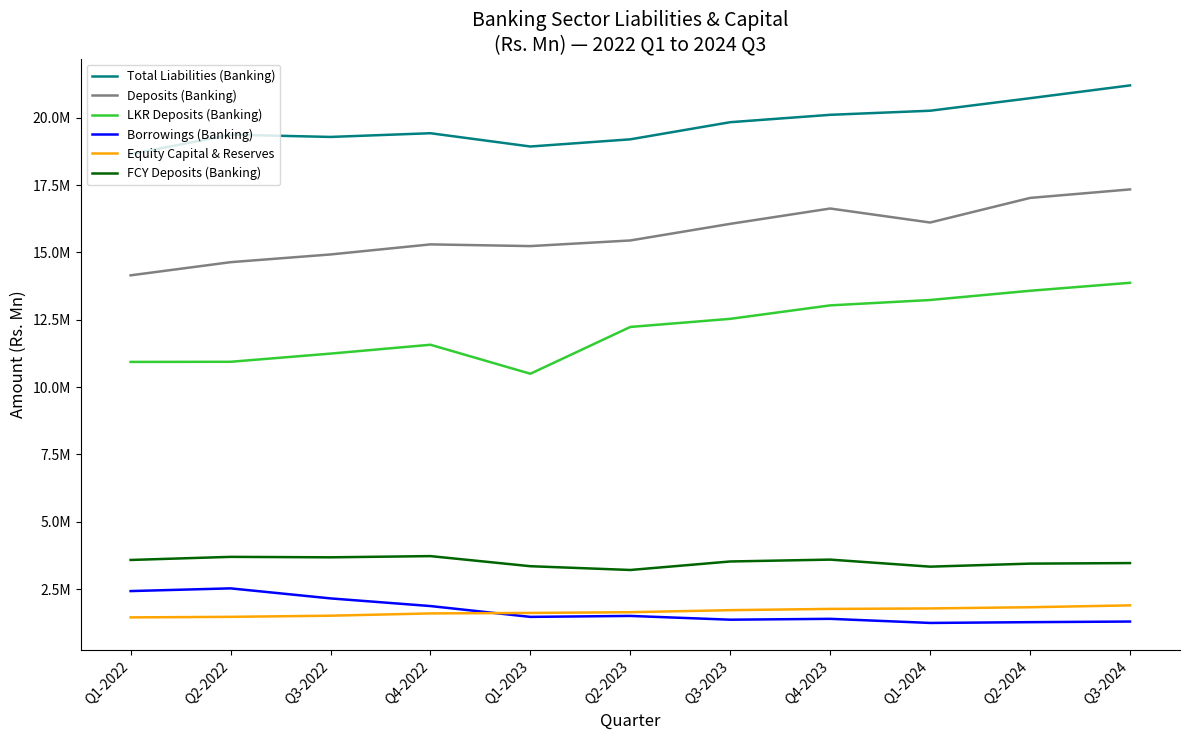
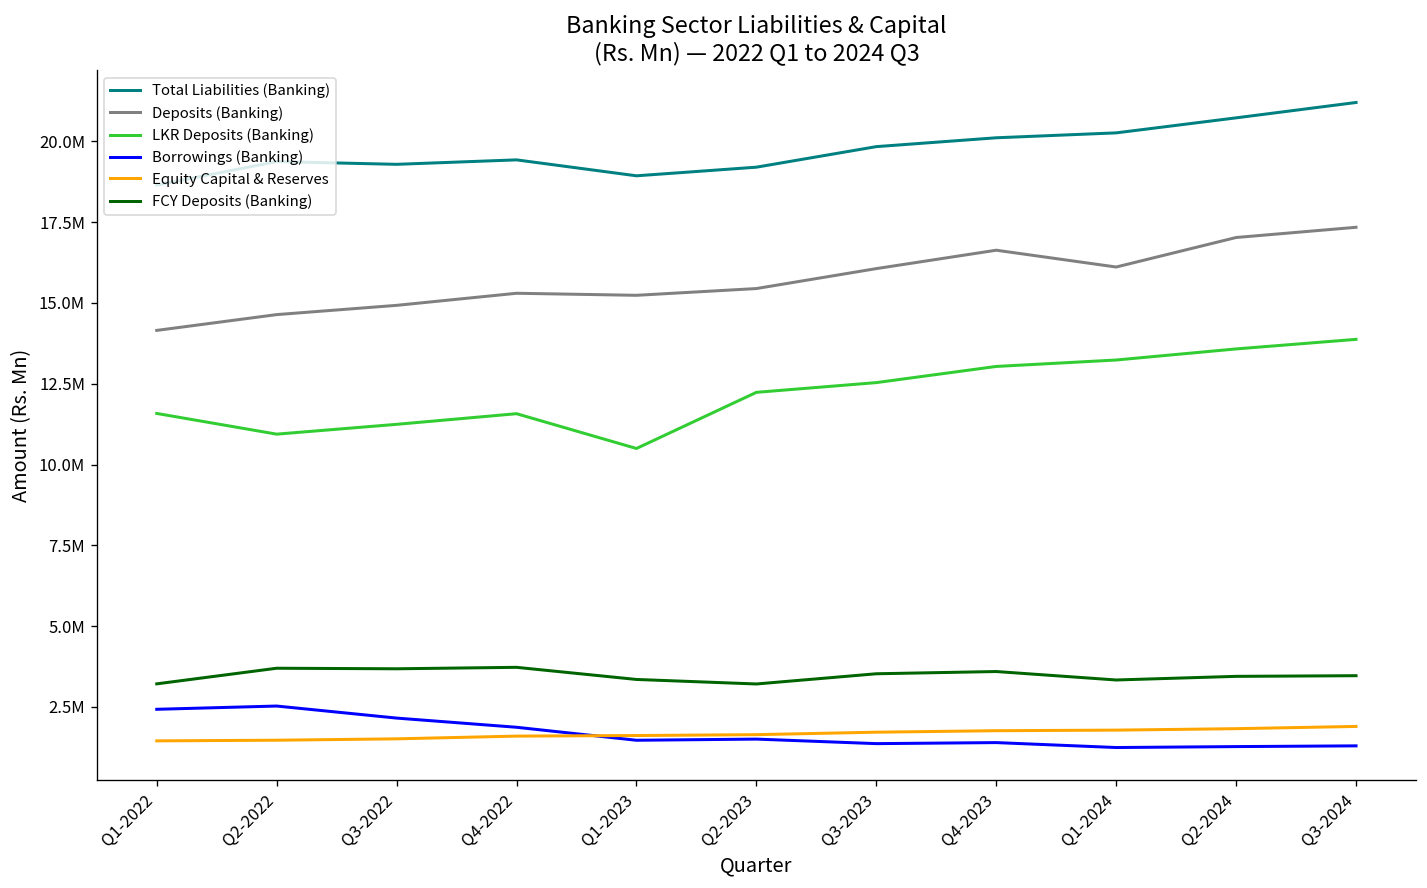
LKR Deposits (Banking), Q1-2022: 10900000 -> 11600000
FCY Deposits (Banking), Q1-2022: 3600000 -> 3200000
